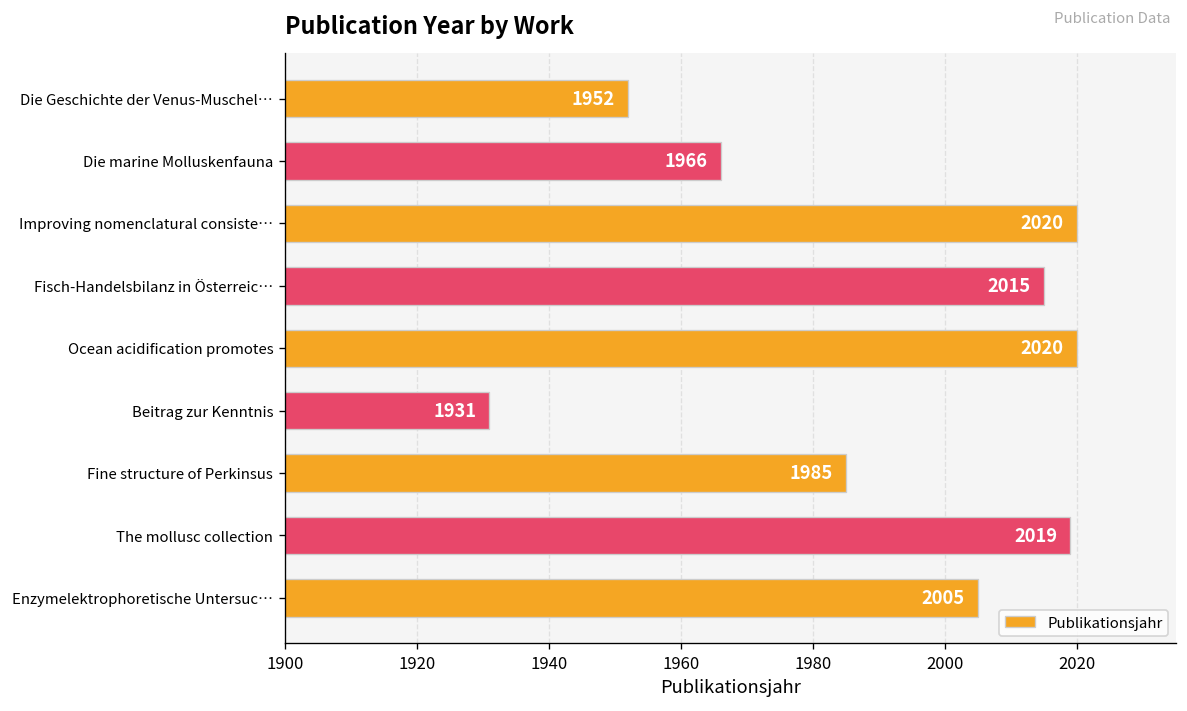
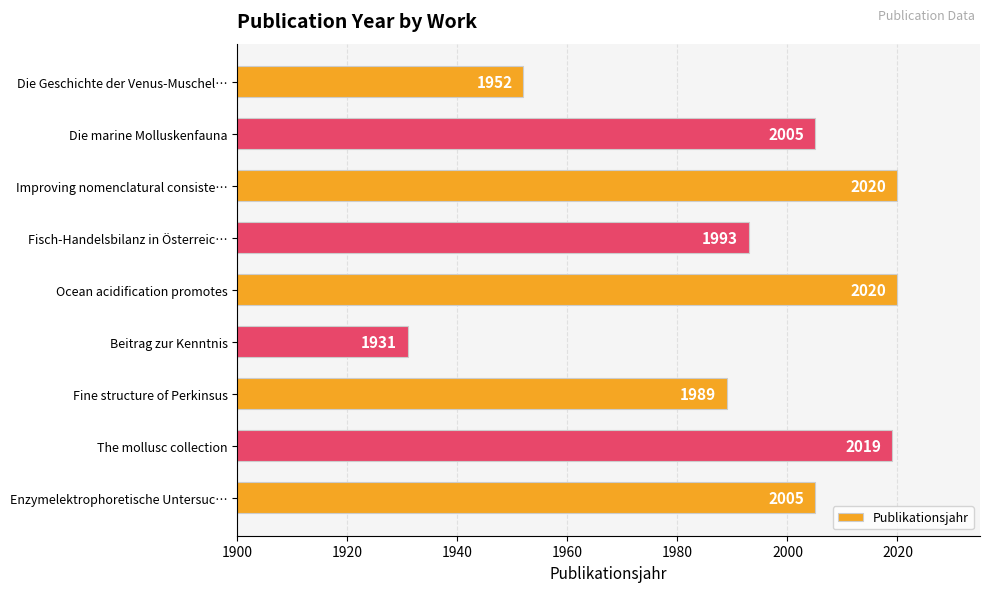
Die marine Molluskenfauna: 1966 -> 2005
Fisch-Handelsbilanz in Österreic…: 2015 -> 1993
Fine structure of Perkinsus: 1985 -> 1989
